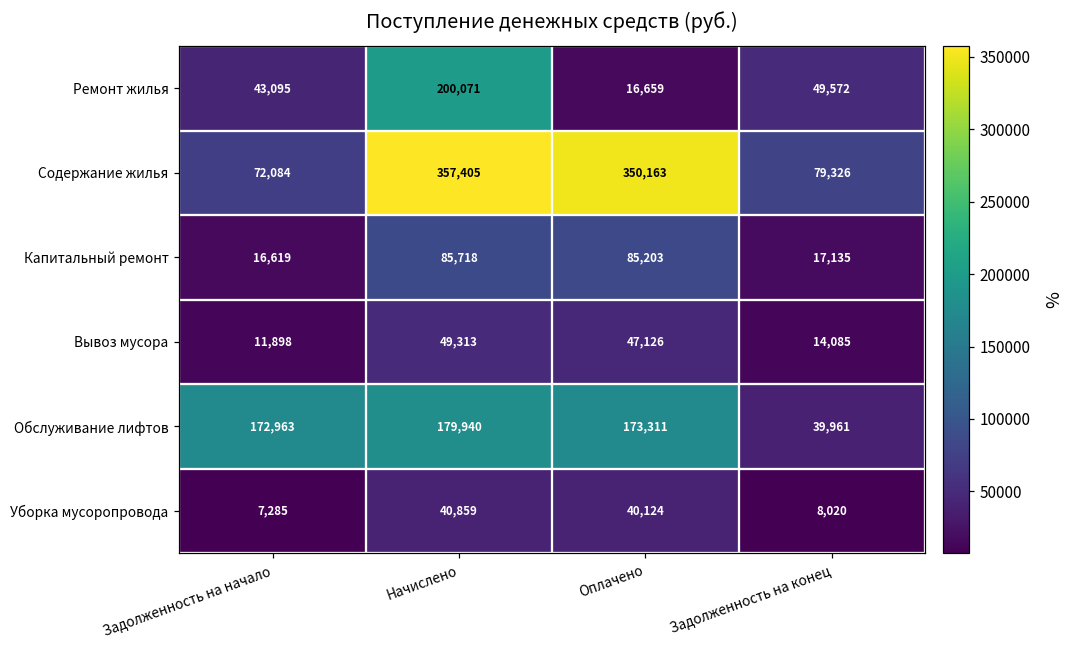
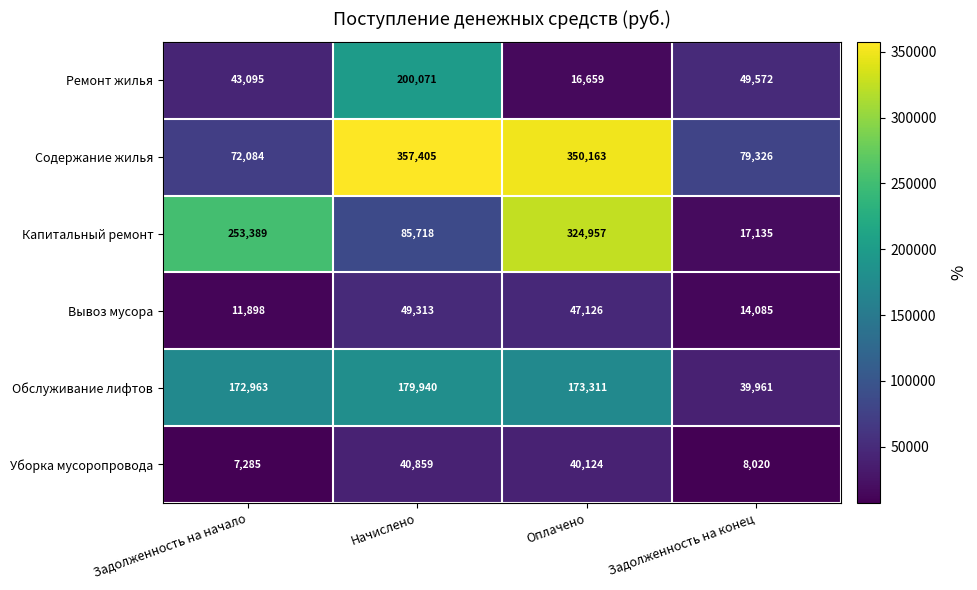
Капитальный ремонт, Задолженность на начало: 16,619 -> 253,389
Капитальный ремонт, Оплачено: 85,203 -> 324,957
